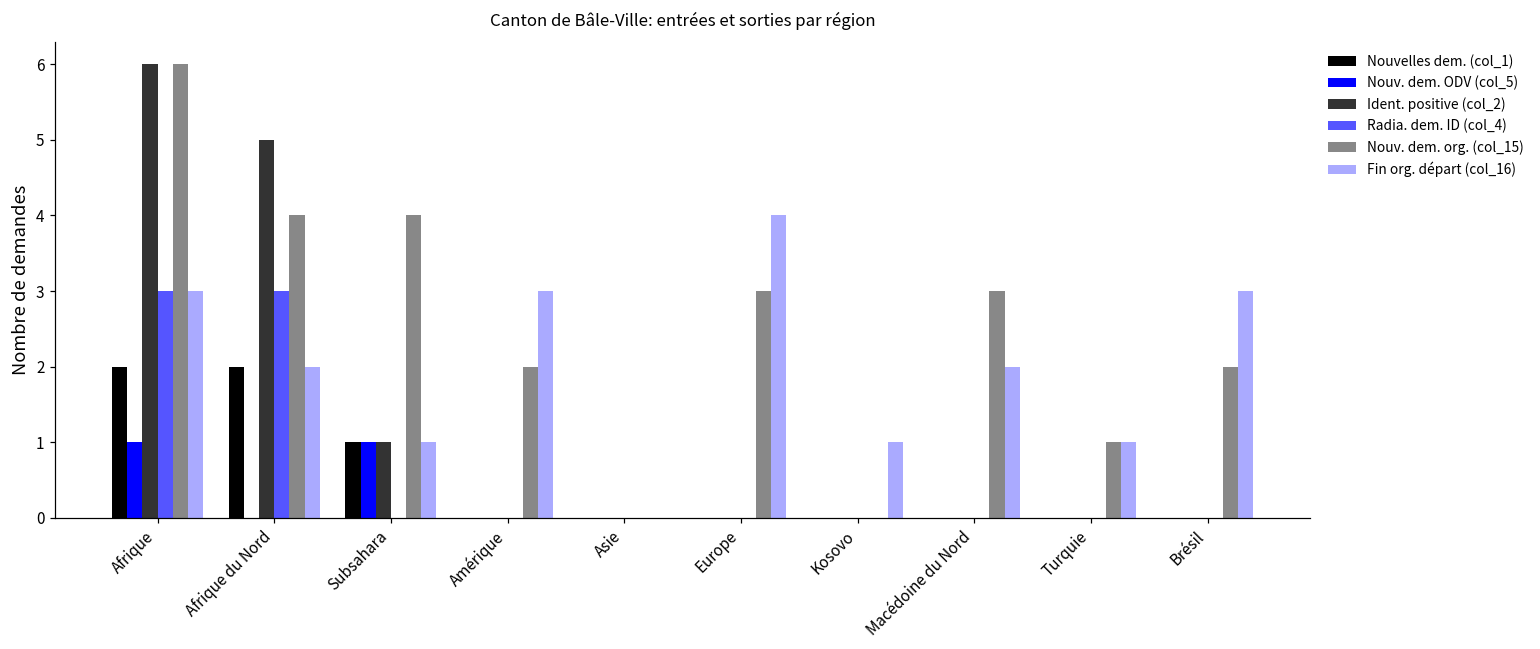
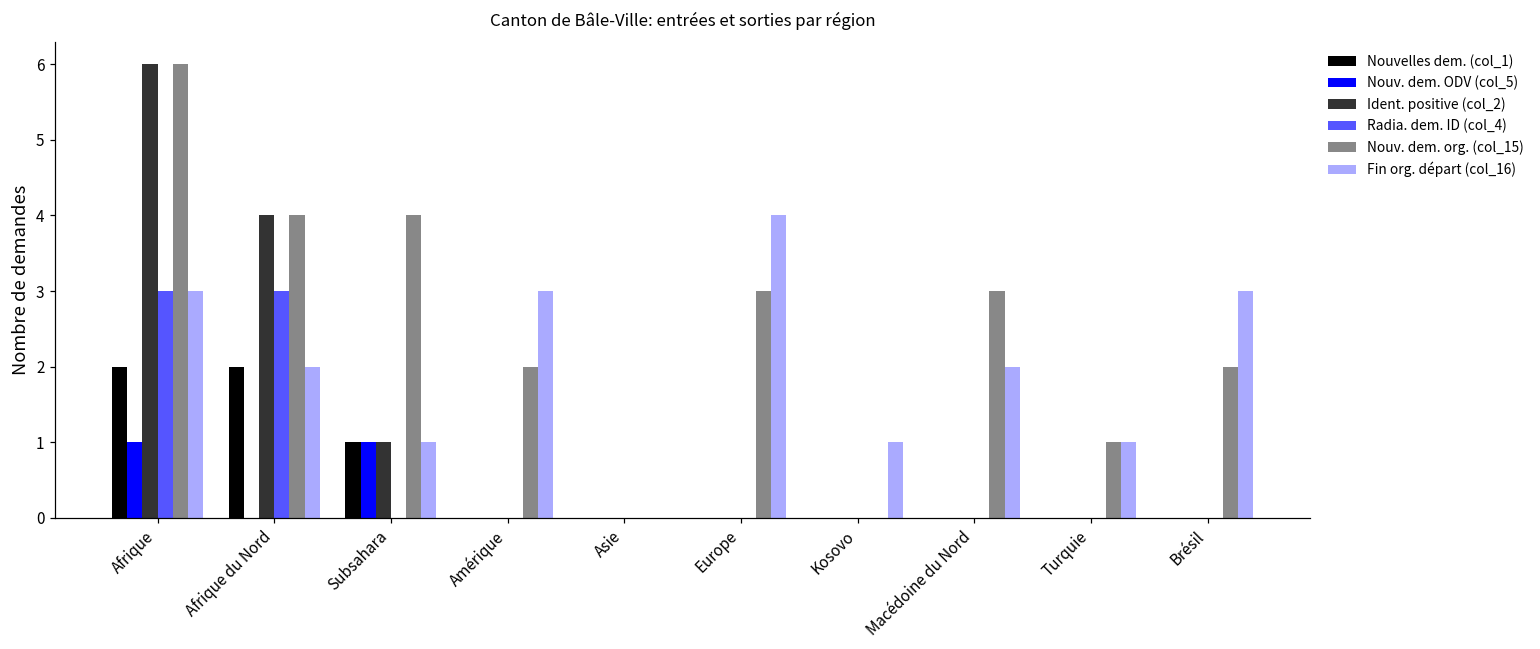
Ident. positive (col_2), Afrique du Nord: 5 -> 4
